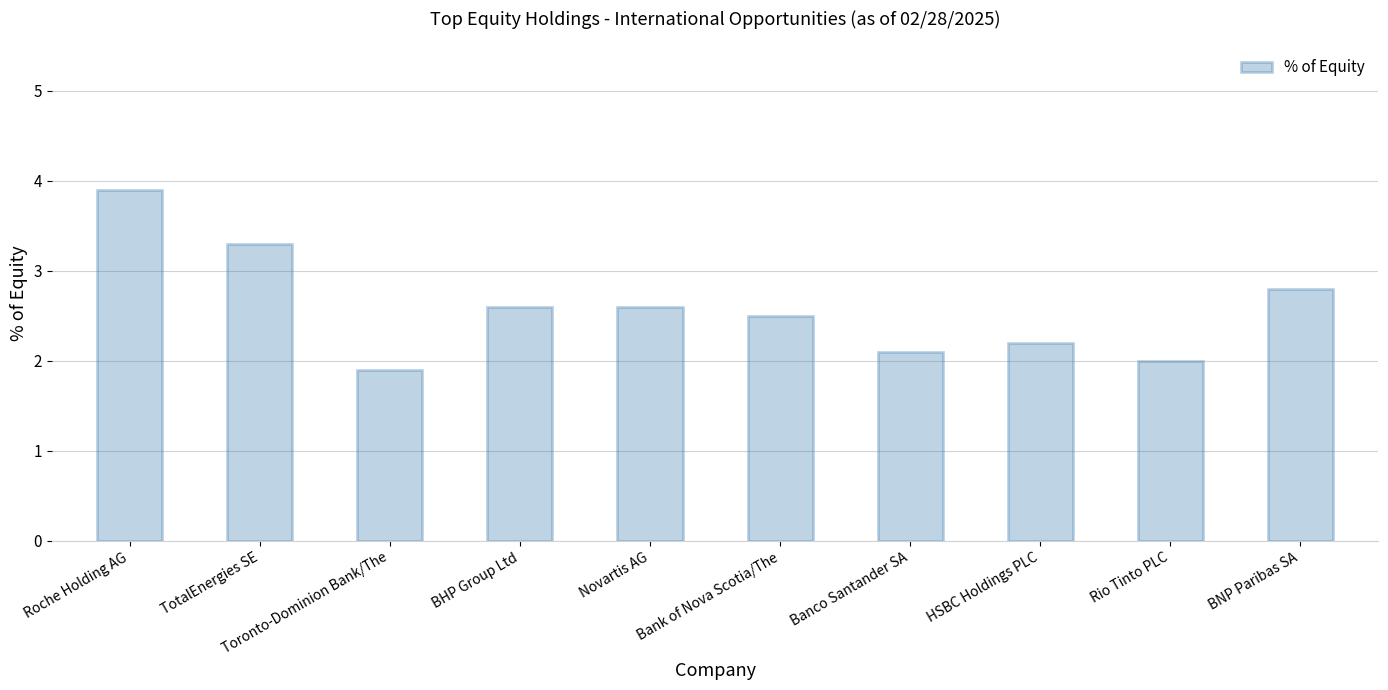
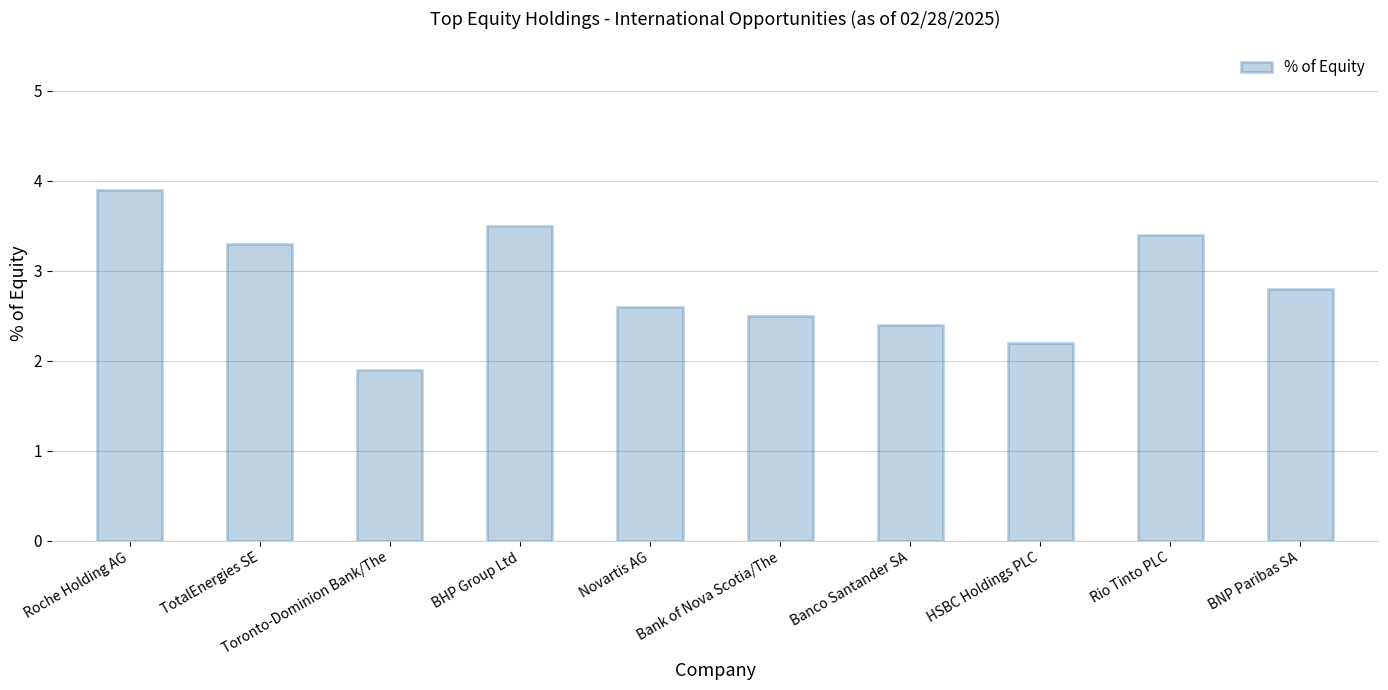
BHP Group Ltd: 2.6 -> 3.5
Banco Santander SA: 2.1 -> 2.4
Rio Tinto PLC: 2.0 -> 3.4
